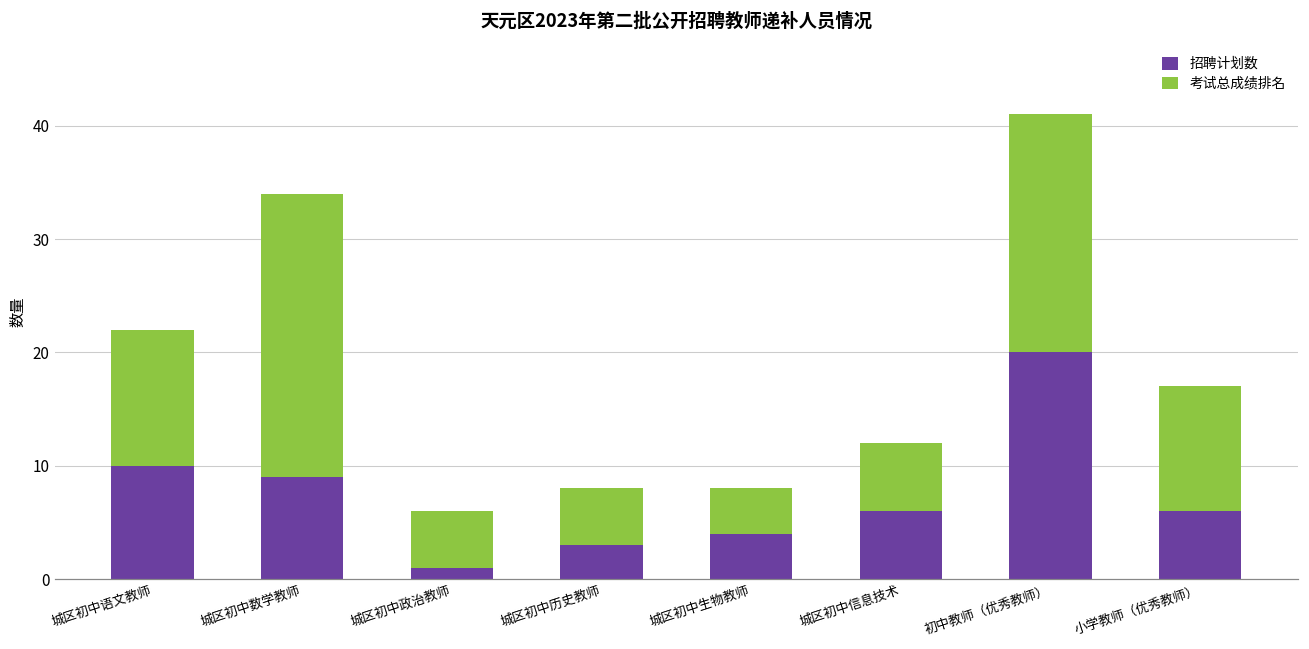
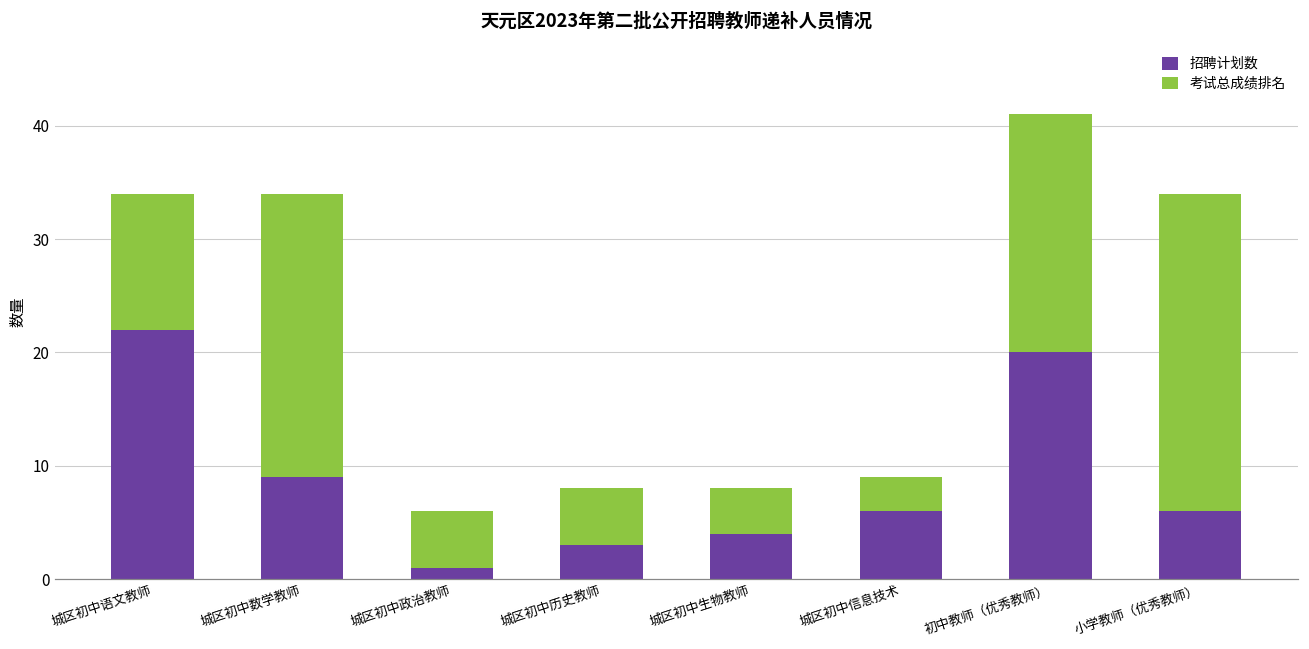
招聘计划数, 城区初中语文教师: 10 -> 22
考试总成绩排名, 城区初中信息技术: 6 -> 3
考试总成绩排名, 小学教师（优秀教师）: 11 -> 28
